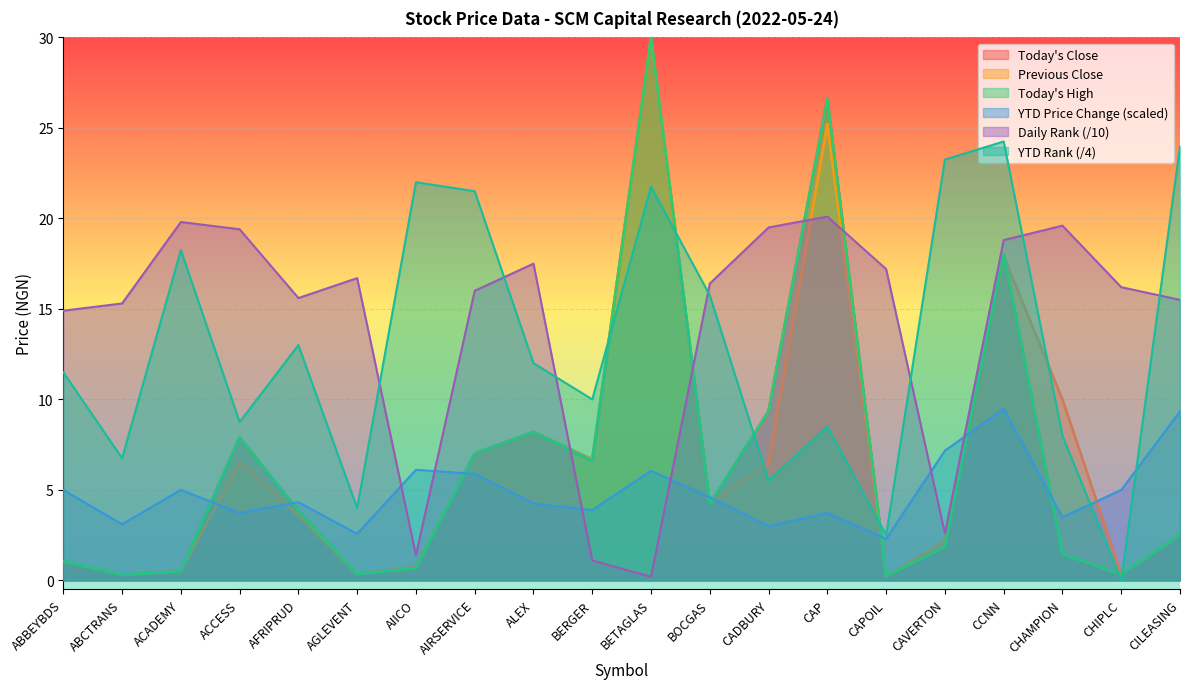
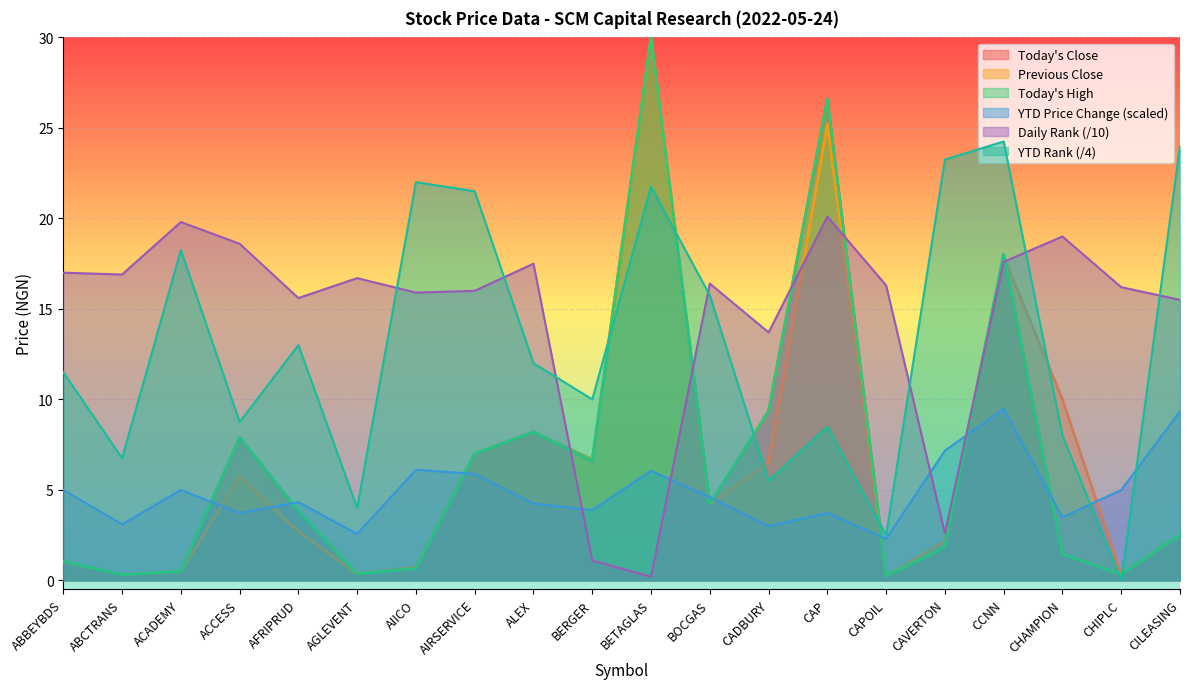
Daily Rank (/10), ABBEYBDS: 14.9 -> 17.0
Daily Rank (/10), ABCTRANS: 15.3 -> 16.9
Previous Close, ACCESS: 6.5 -> 5.8
Daily Rank (/10), ACCESS: 19.4 -> 18.6
Previous Close, AFRIPRUD: 3.6 -> 2.7
Daily Rank (/10), AIICO: 1.4 -> 15.9
Daily Rank (/10), CADBURY: 19.5 -> 13.7
Daily Rank (/10), CAPOIL: 17.2 -> 16.3
Daily Rank (/10), CCNN: 18.8 -> 17.6
Daily Rank (/10), CHAMPION: 19.6 -> 19.0
